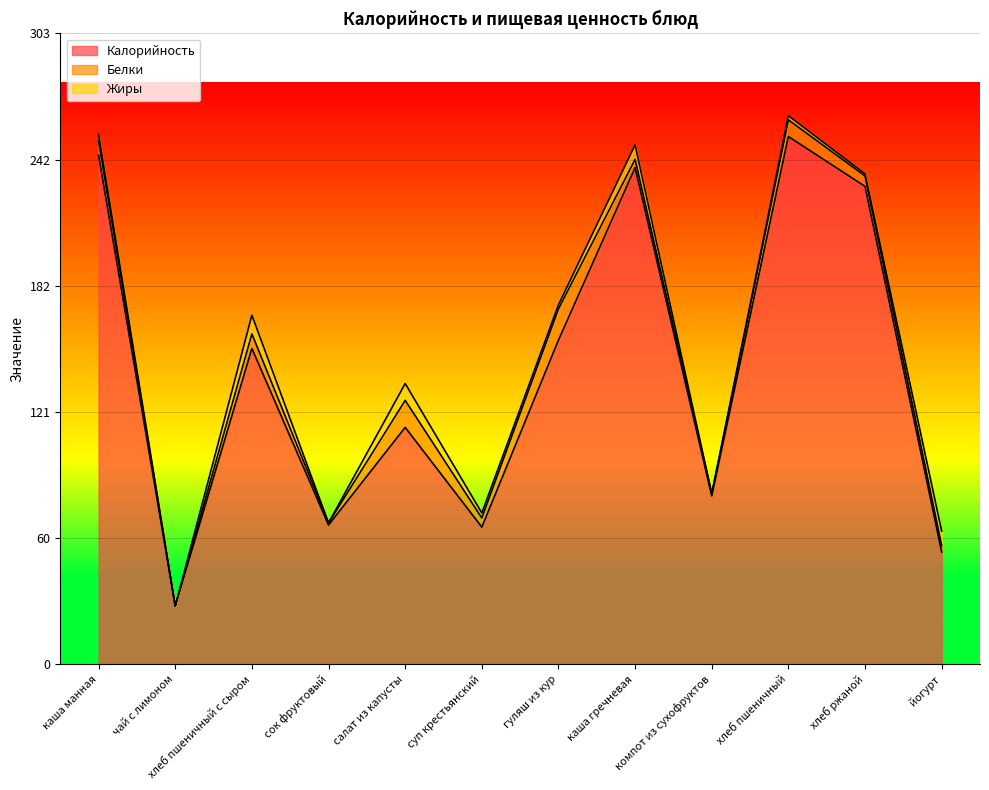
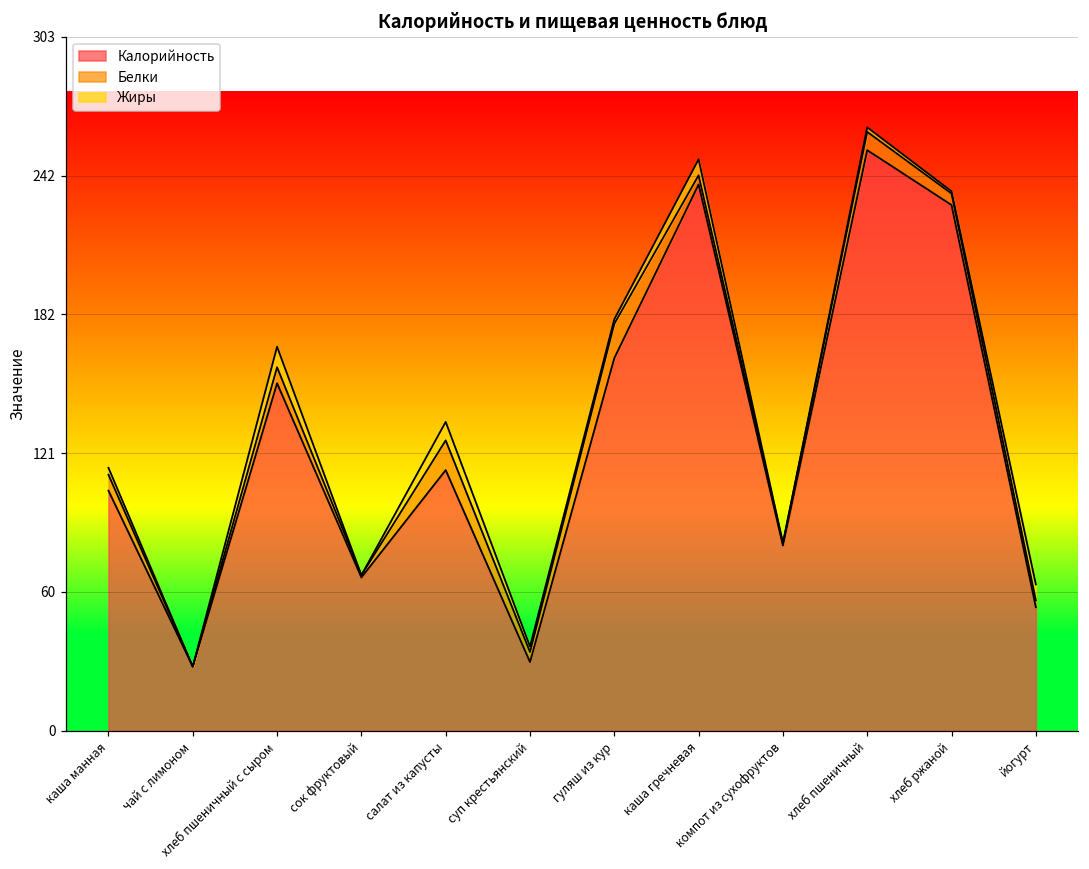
Калорийность, каша манная: 245 -> 105
Калорийность, суп крестьянский: 66 -> 30
Калорийность, гуляш из кур: 156 -> 163
